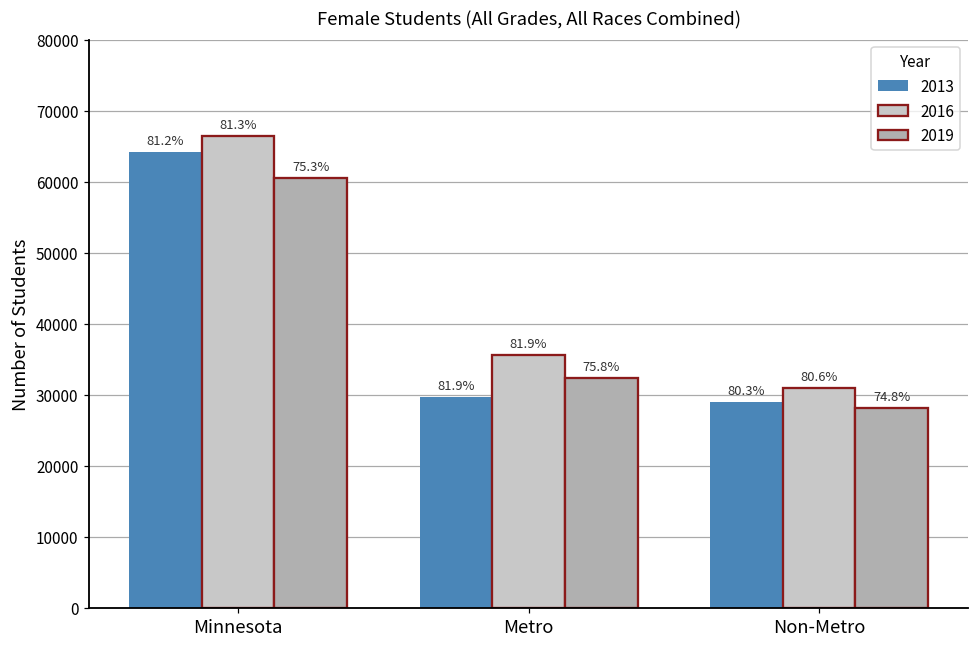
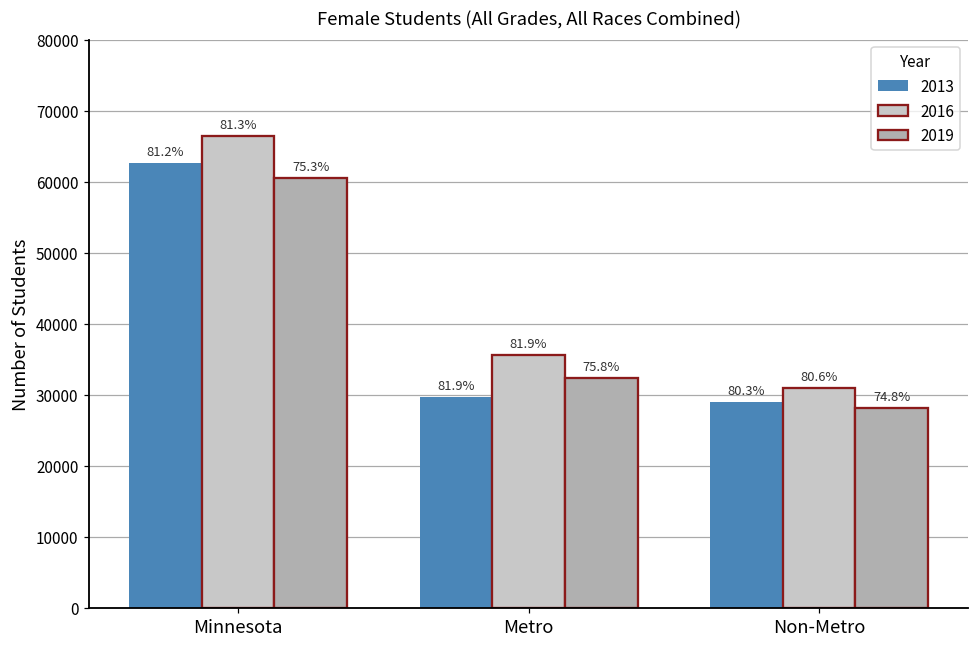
2013, Minnesota: 64000 -> 63000
